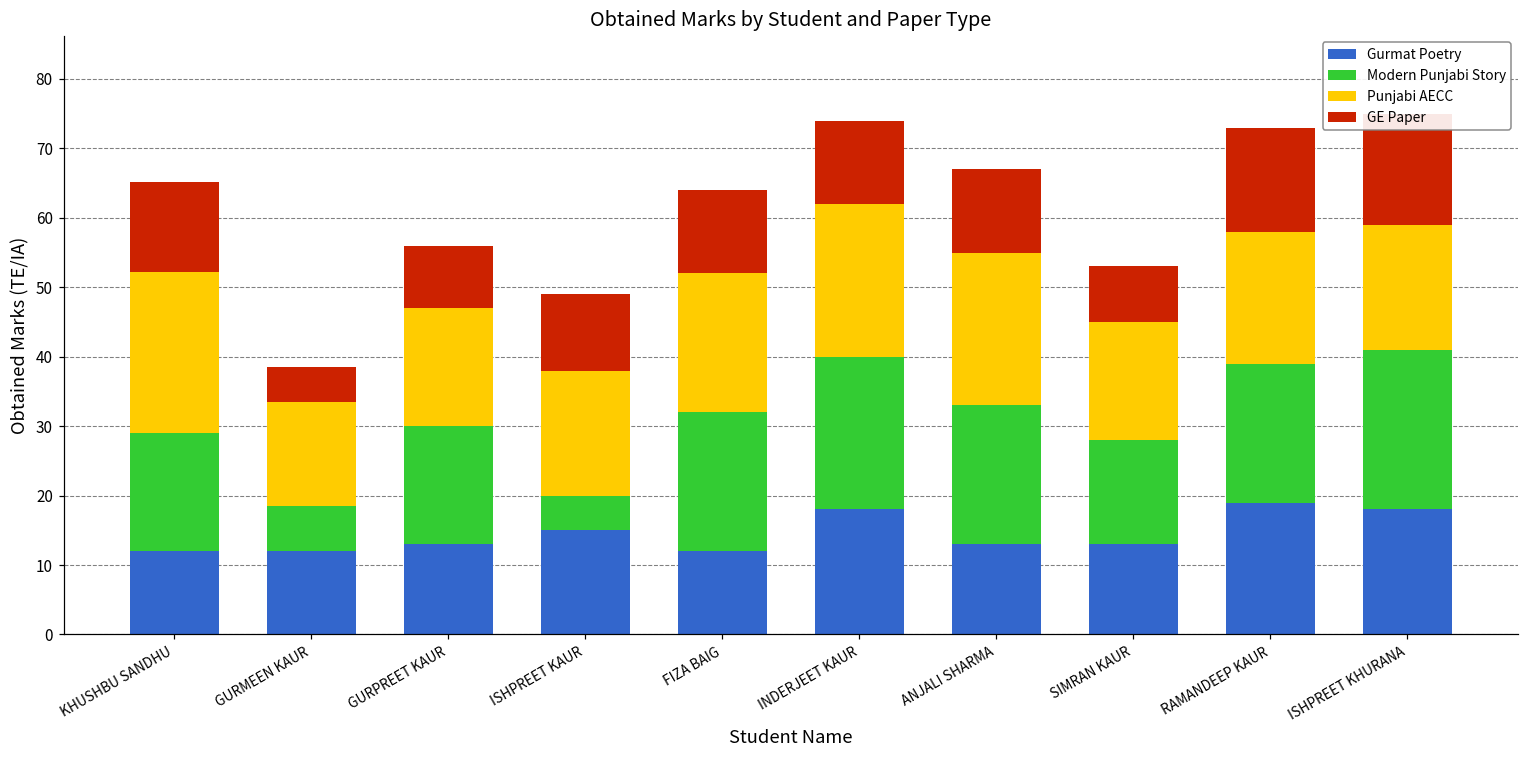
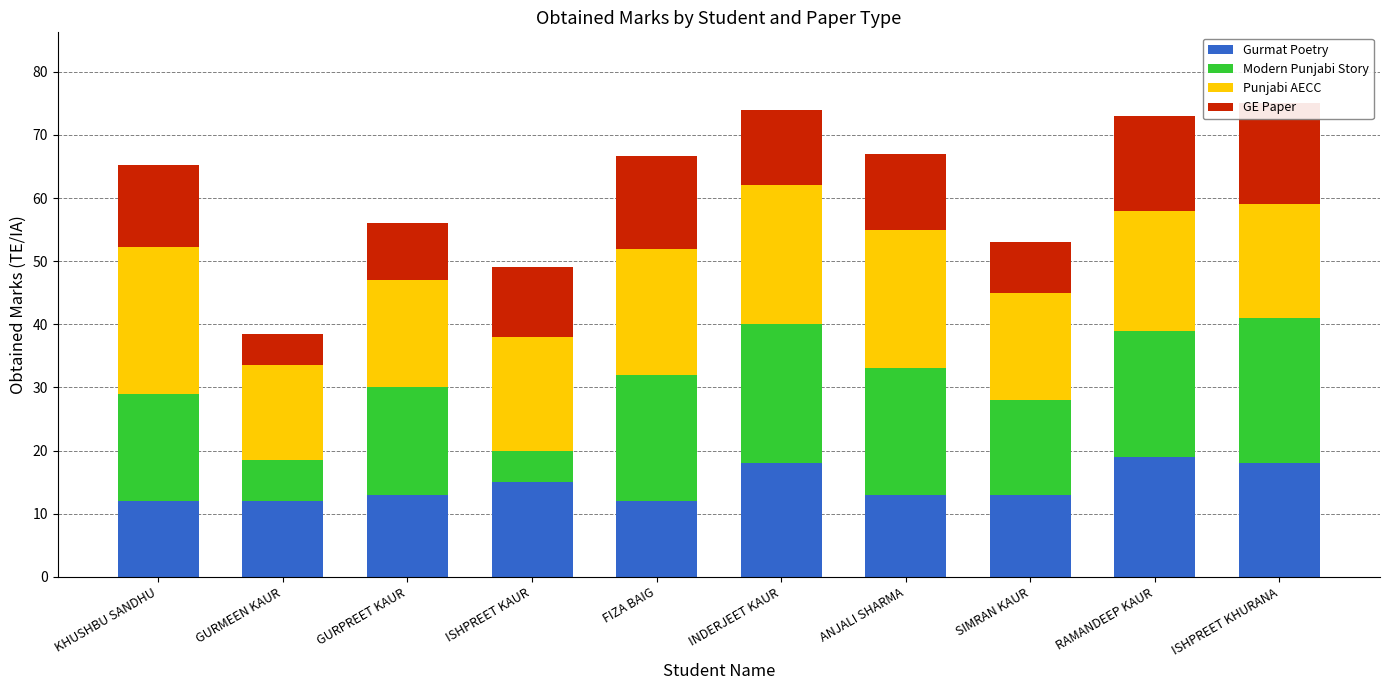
GE Paper, FIZA BAIG: 12 -> 15
